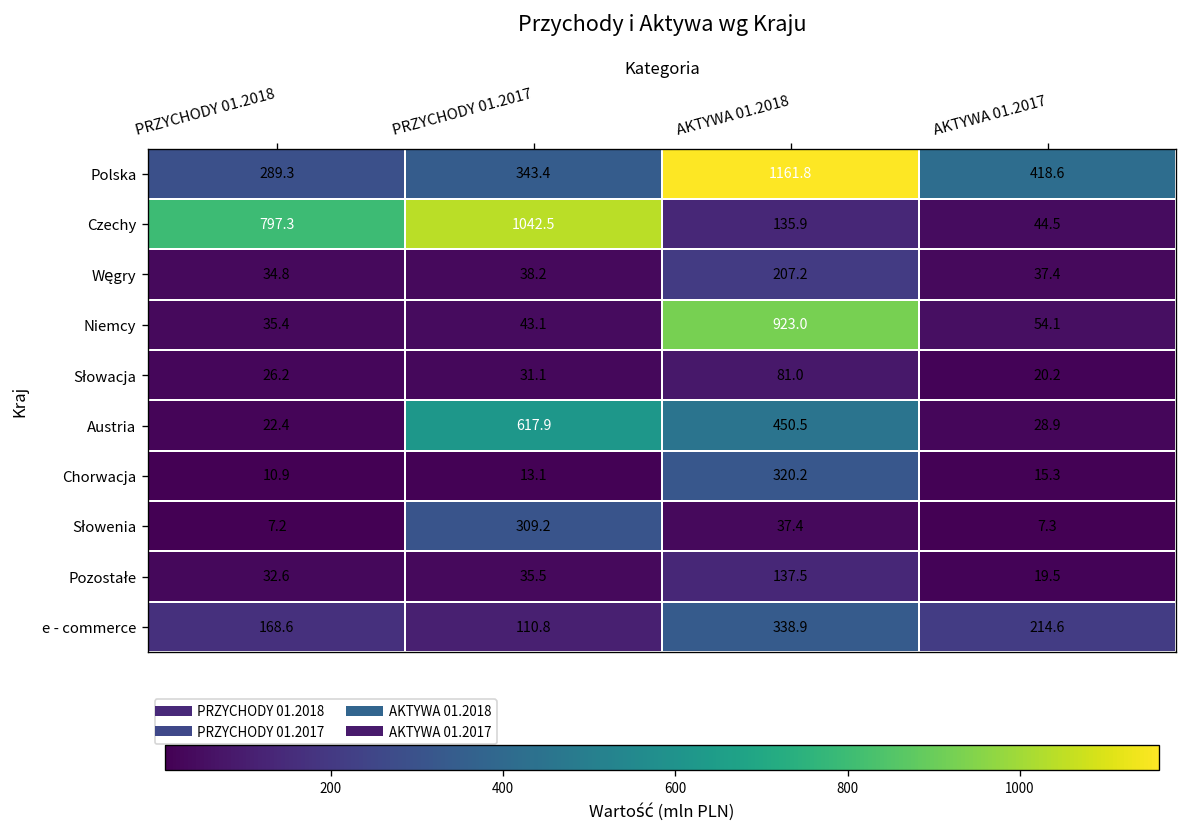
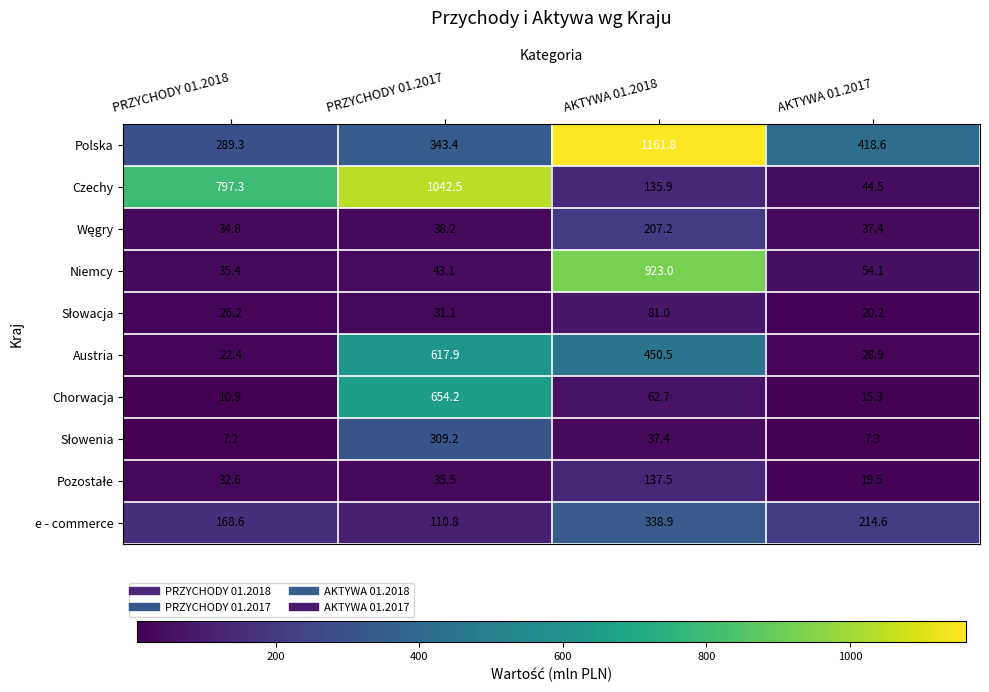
Chorwacja, PRZYCHODY 01.2017: 13.1 -> 654.2
Chorwacja, AKTYWA 01.2018: 320.2 -> 62.7
